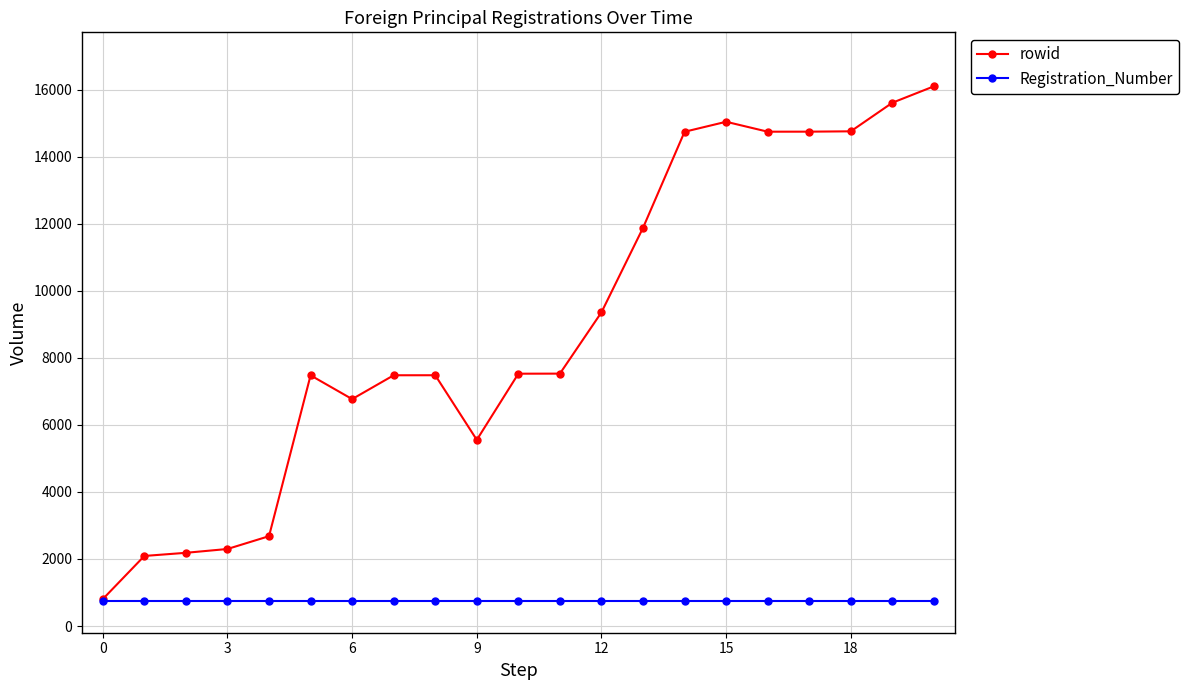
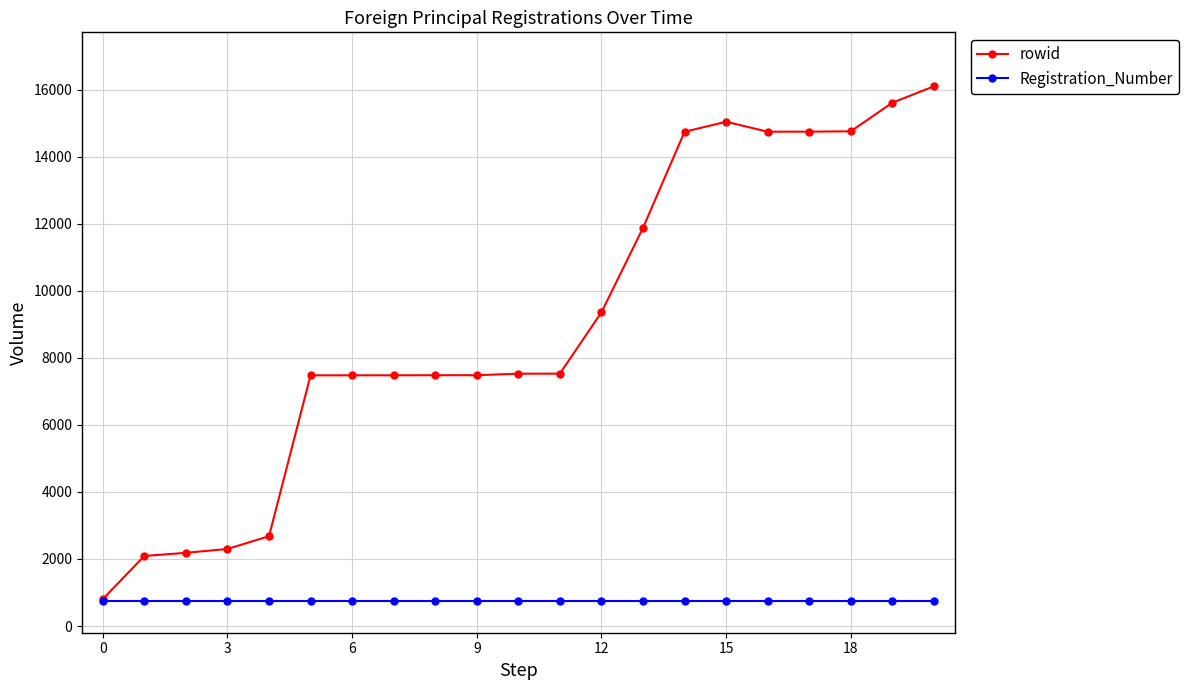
rowid, 6: 6800 -> 7500
rowid, 9: 5600 -> 7500
